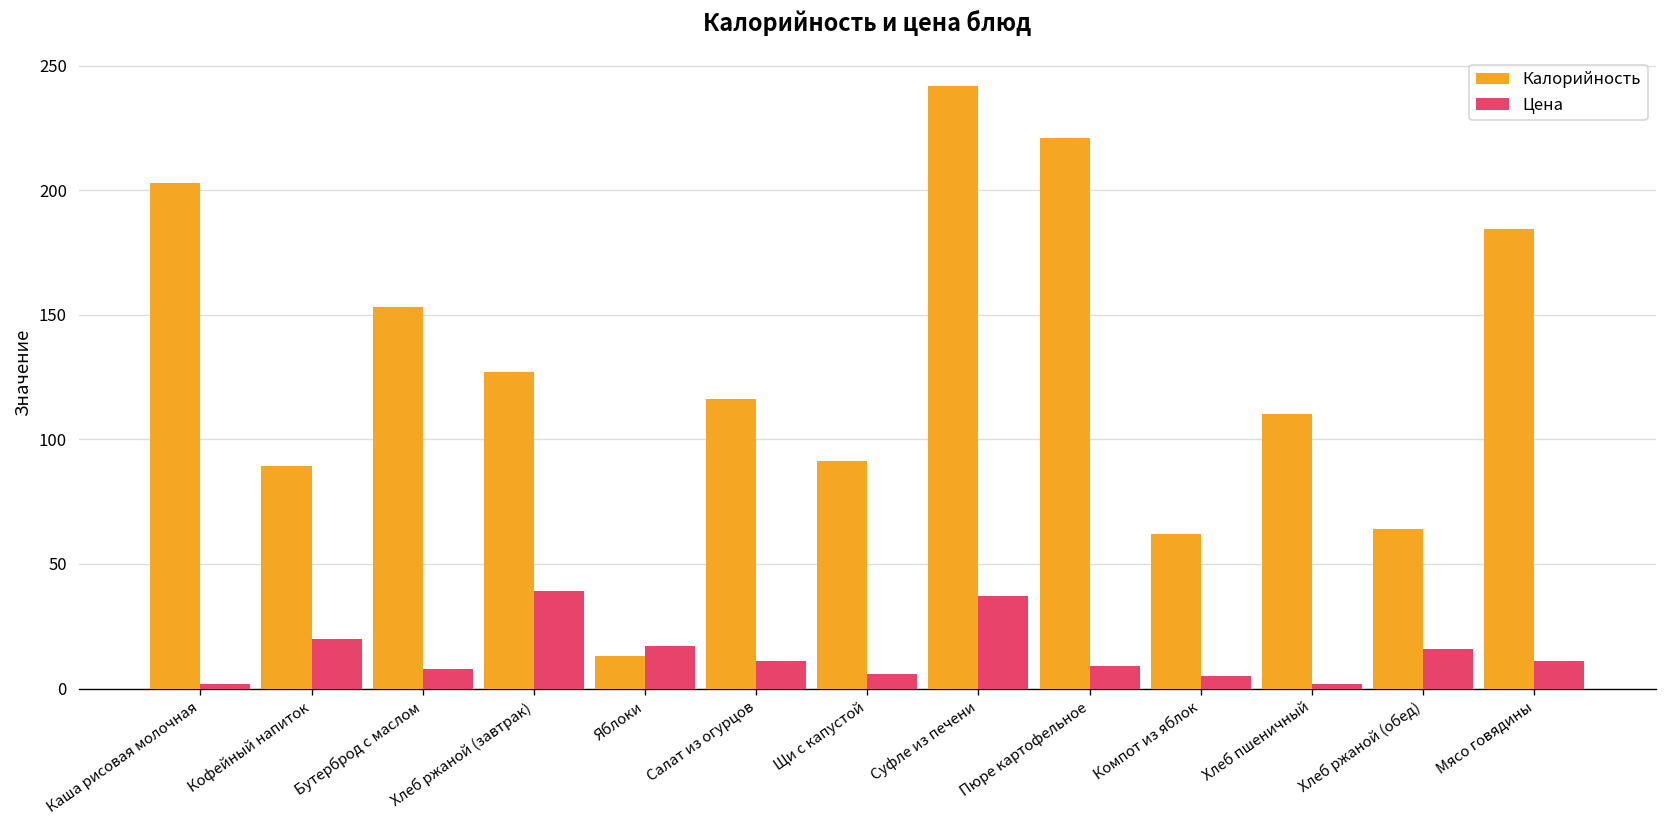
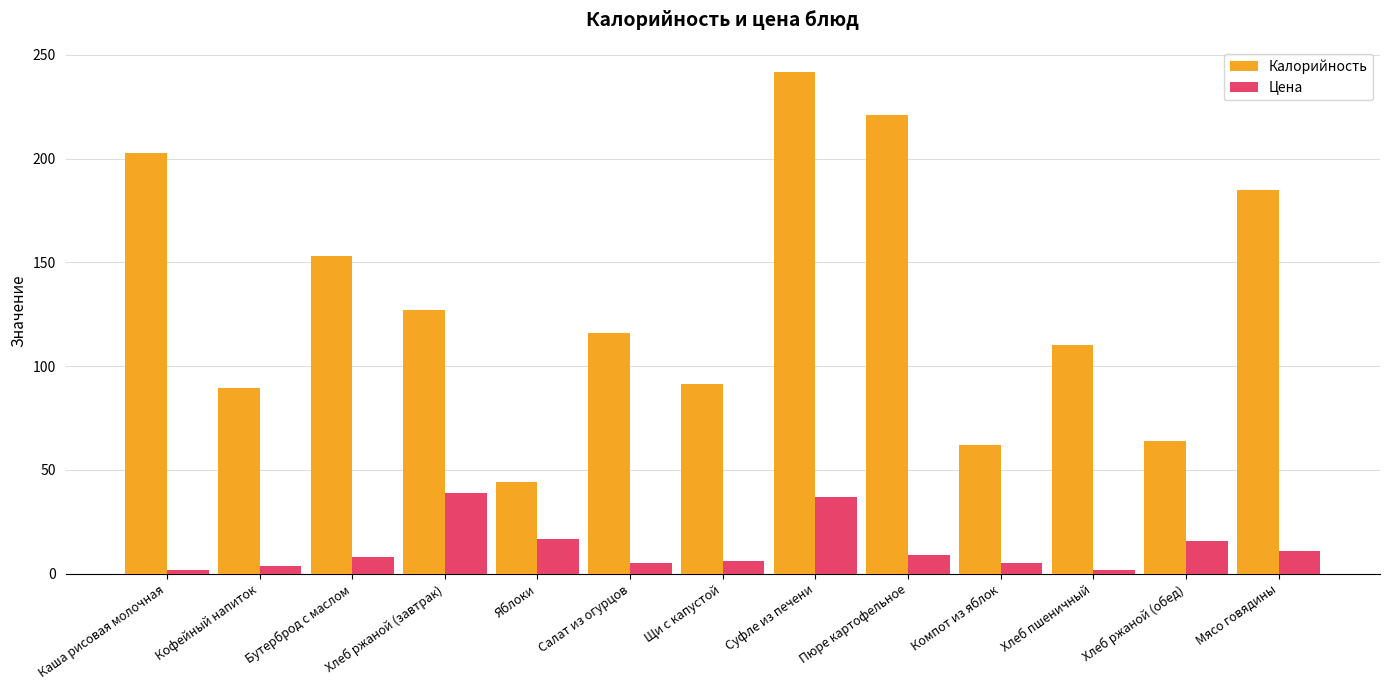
Цена, Кофейный напиток: 20 -> 4
Калорийность, Яблоки: 13 -> 44
Цена, Салат из огурцов: 11 -> 5
